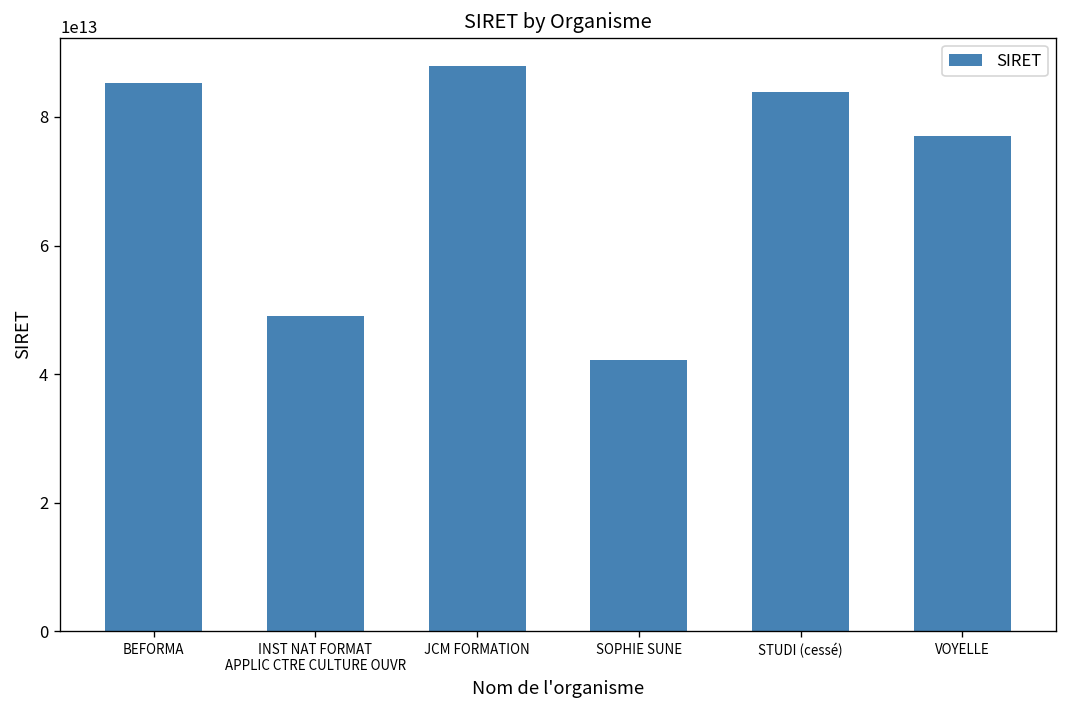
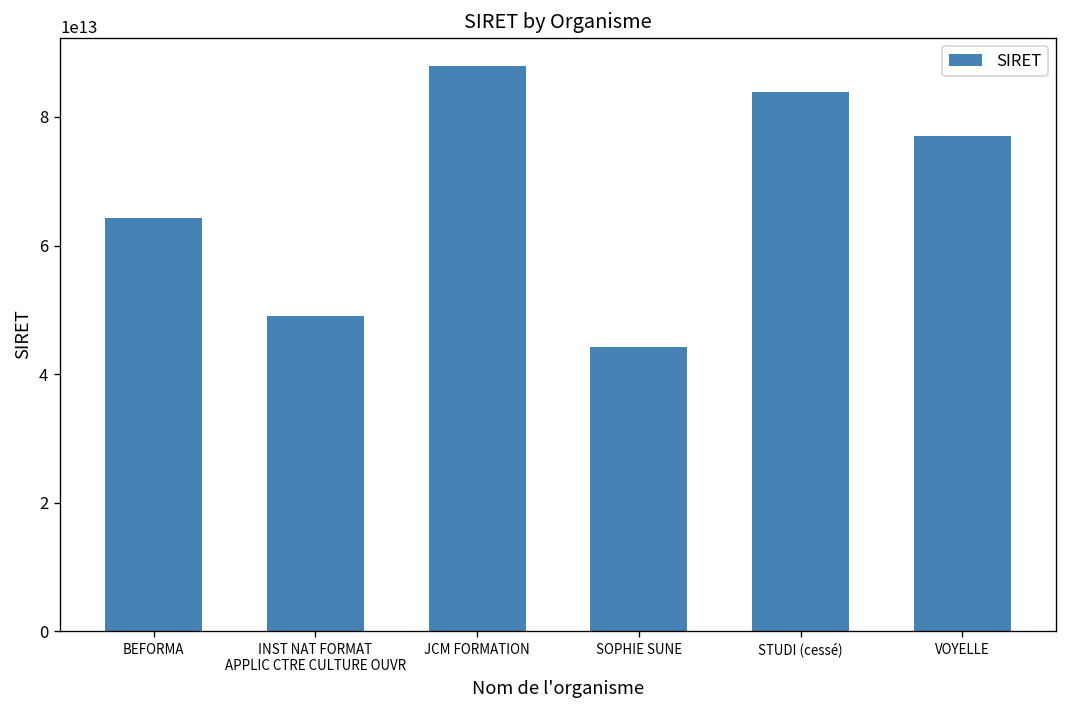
BEFORMA: 85000000000000 -> 64000000000000
SOPHIE SUNE: 42000000000000 -> 44000000000000
